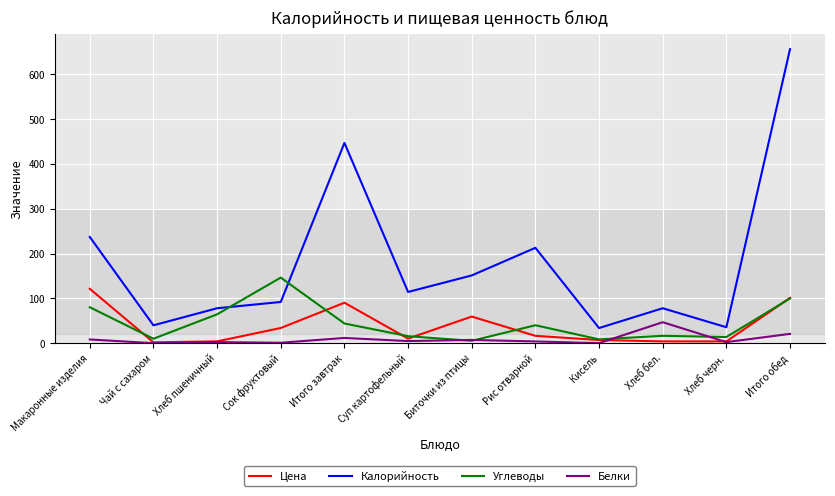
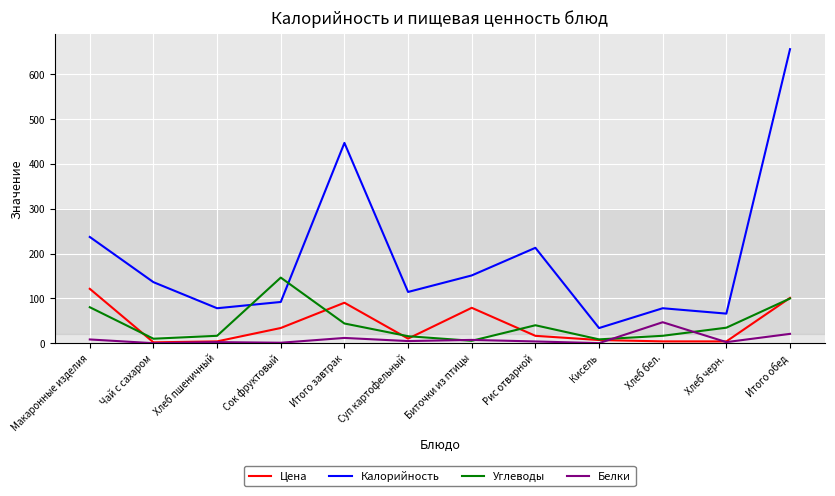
Калорийность, Чай с сахаром: 40 -> 140
Углеводы, Хлеб пшеничный: 60 -> 20
Цена, Биточки из птицы: 60 -> 80
Калорийность, Хлеб черн.: 40 -> 70
Углеводы, Хлеб черн.: 10 -> 30
